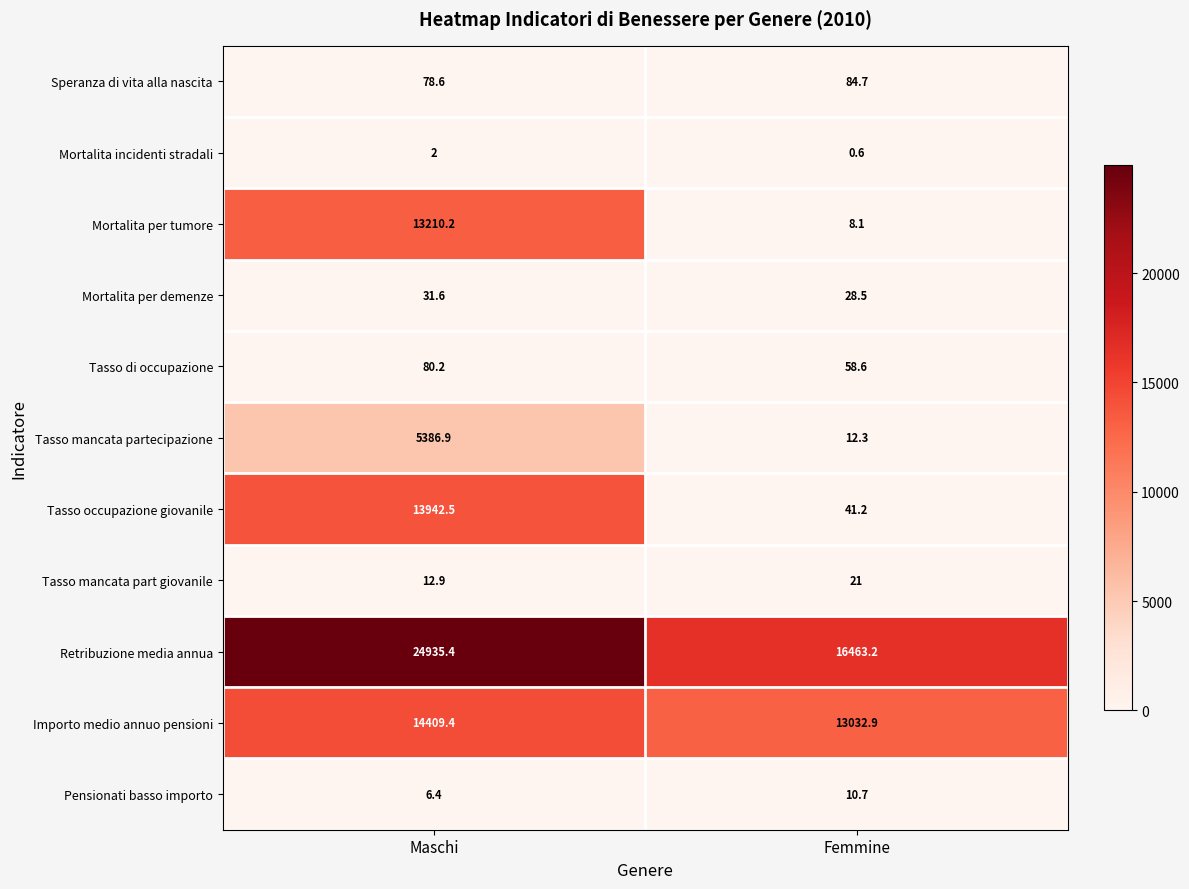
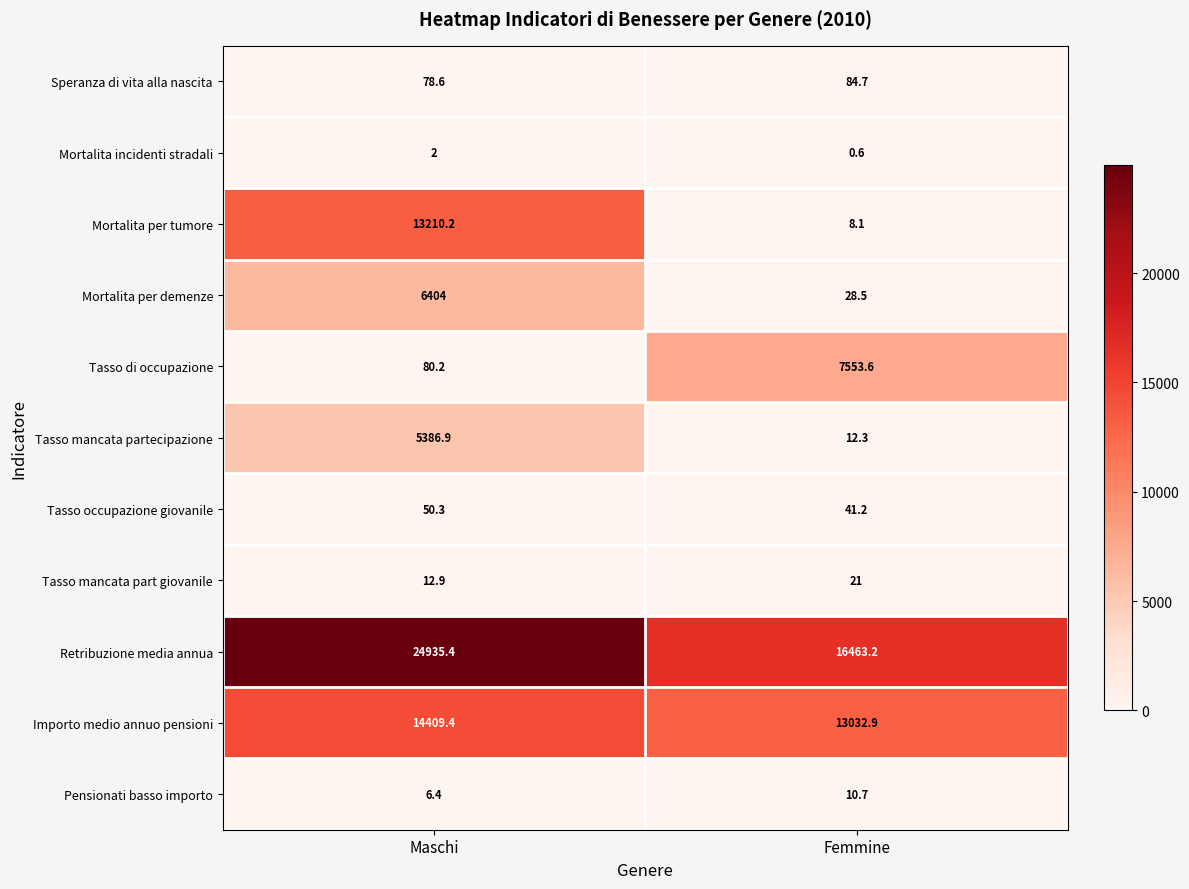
Mortalita per demenze, Maschi: 31.6 -> 6404
Tasso di occupazione, Femmine: 58.6 -> 7553.6
Tasso occupazione giovanile, Maschi: 13942.5 -> 50.3
